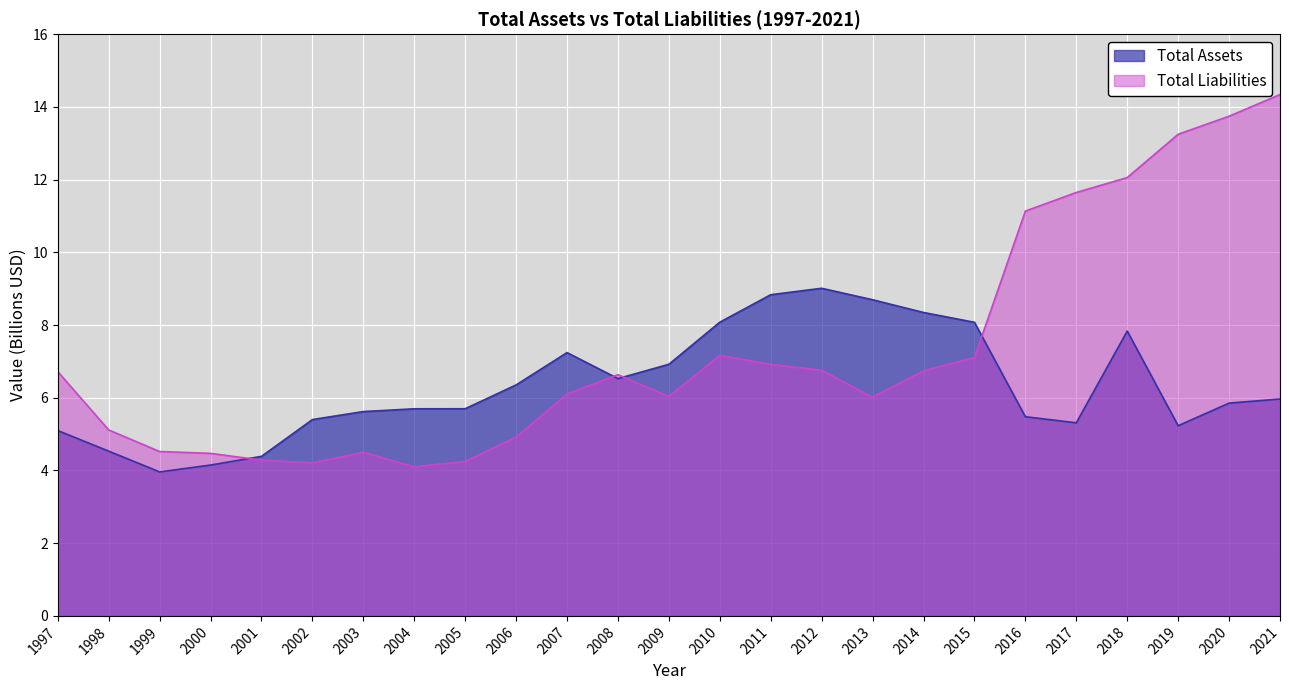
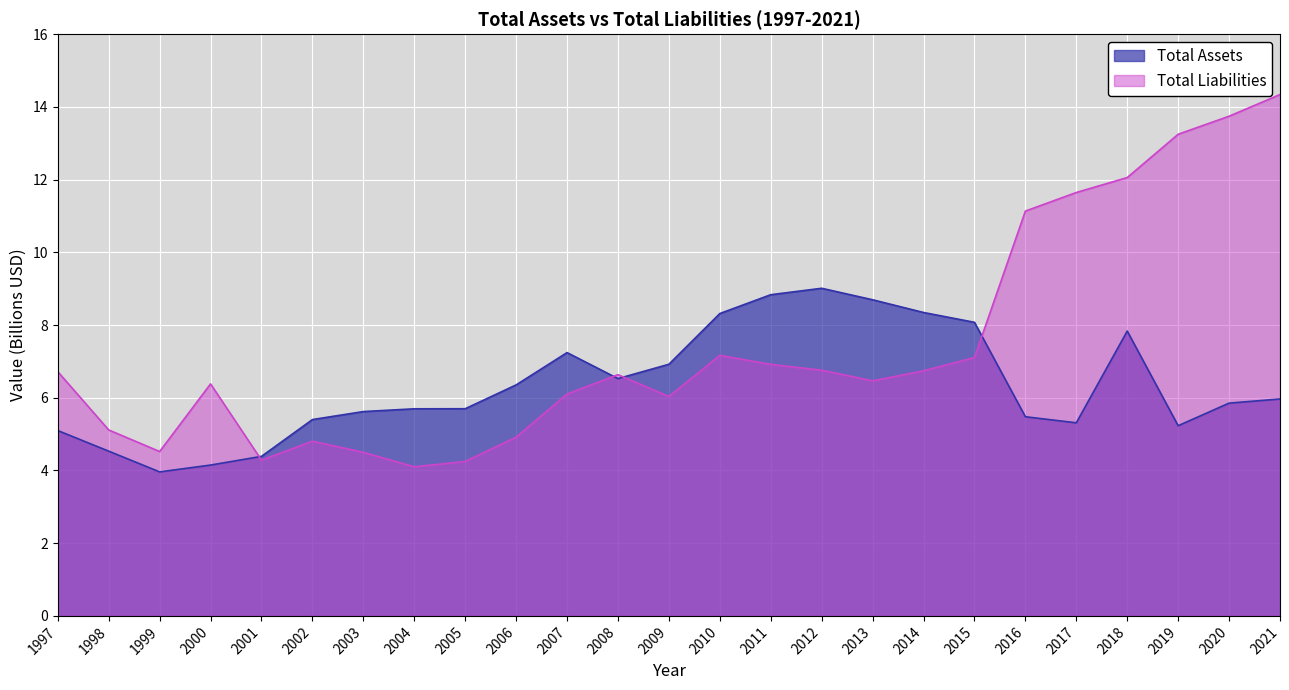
Total Liabilities, 2000: 4.5 -> 6.4
Total Liabilities, 2002: 4.2 -> 4.8
Total Assets, 2010: 8.1 -> 8.3
Total Liabilities, 2013: 6.0 -> 6.5
